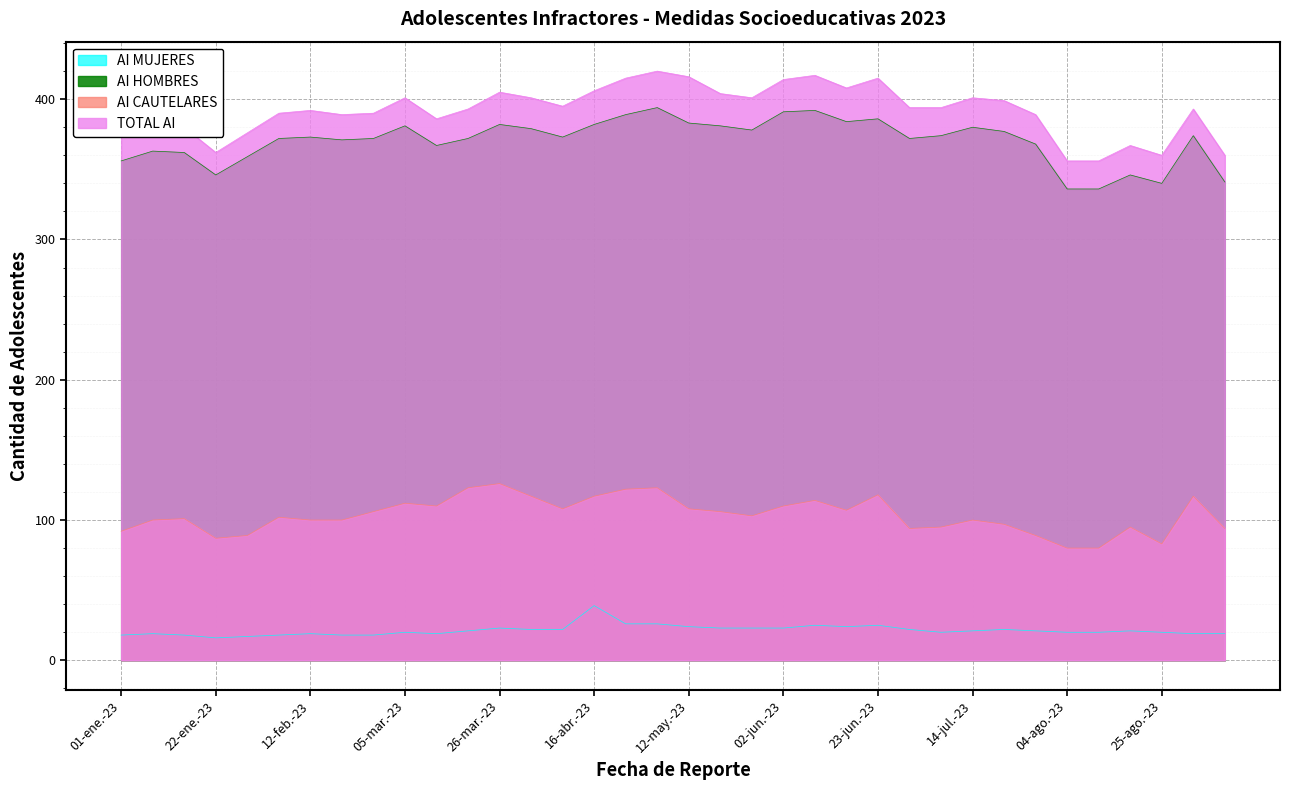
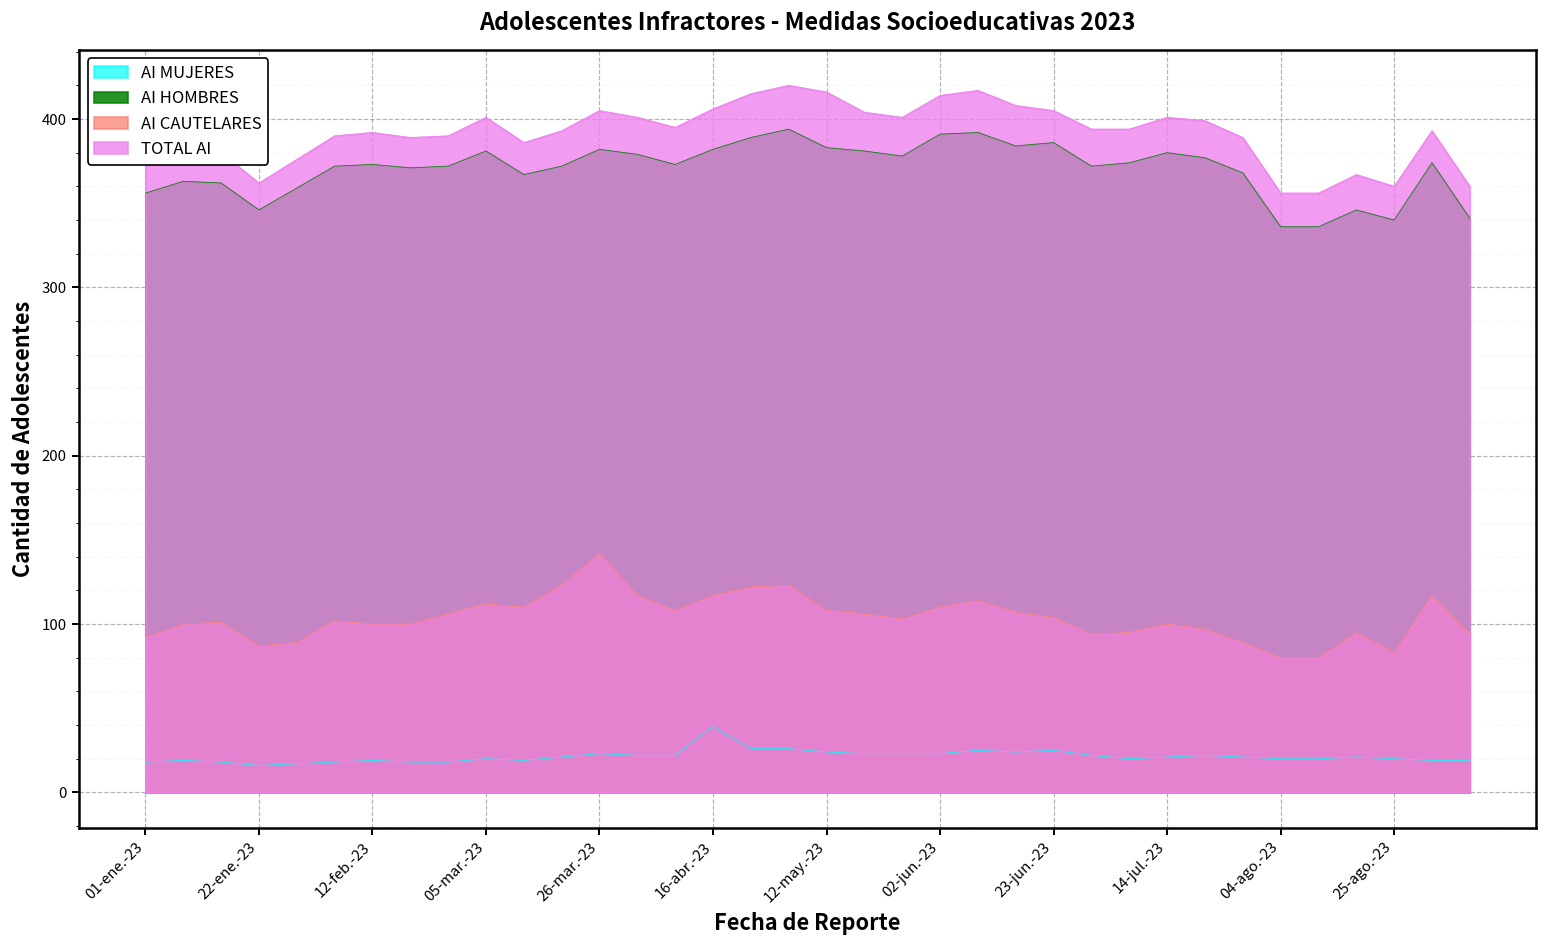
AI CAUTELARES, 26-mar.-23: 126 -> 142
AI CAUTELARES, 23-jun.-23: 118 -> 104
TOTAL AI, 23-jun.-23: 415 -> 405
